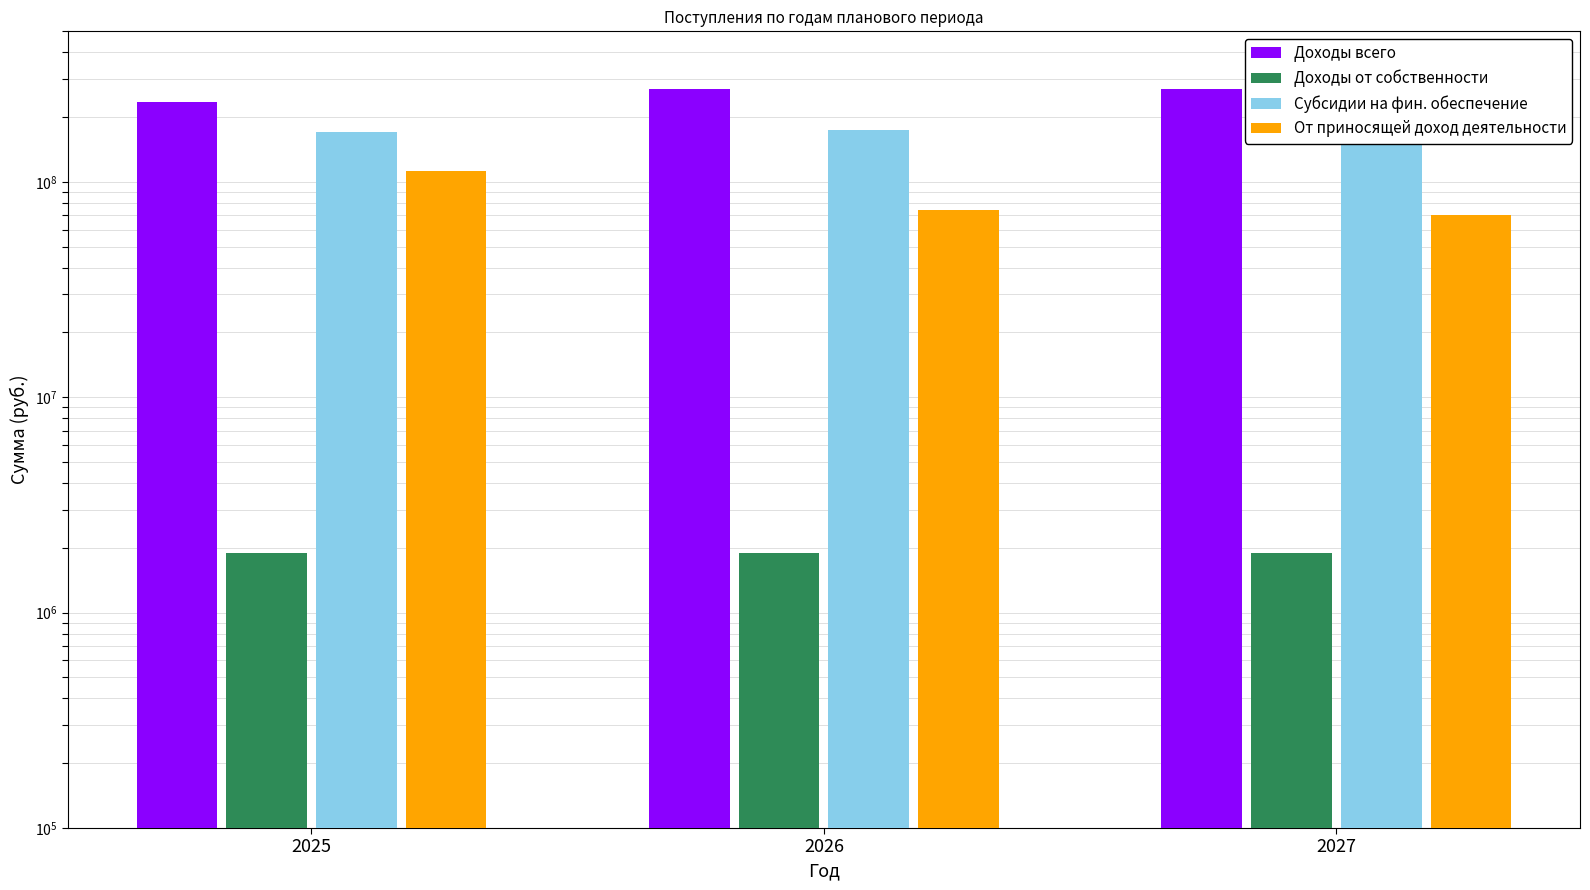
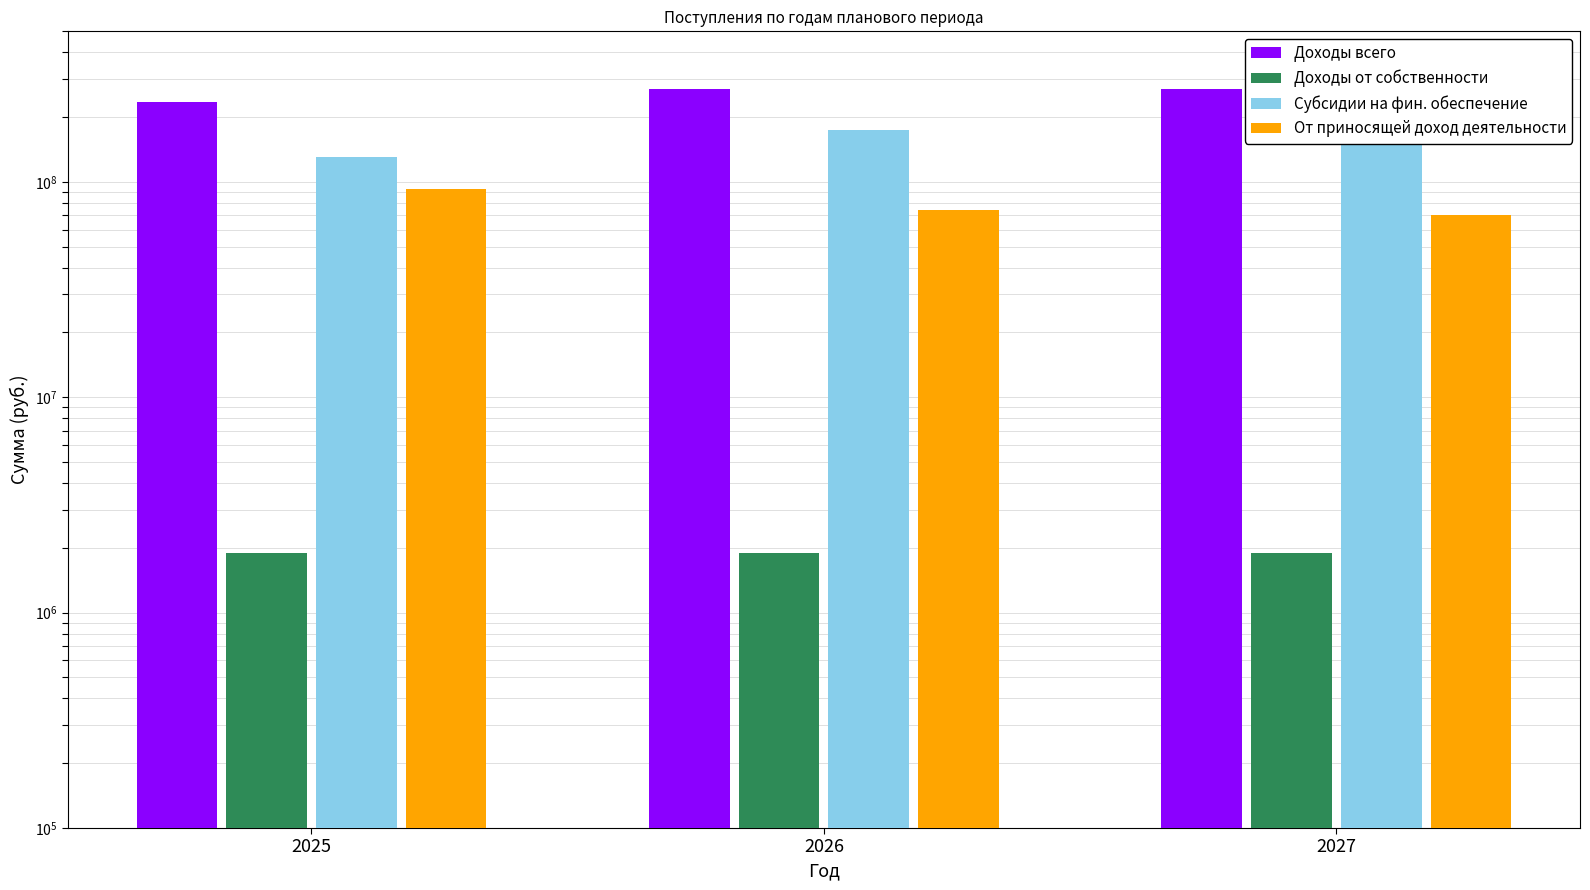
Субсидии на фин. обеспечение, 2025: 170000000 -> 130000000
От приносящей доход деятельности, 2025: 110000000 -> 93000000
